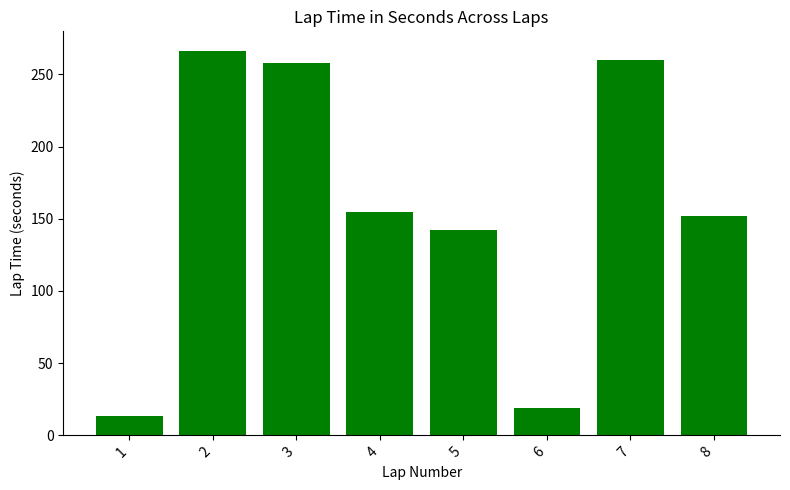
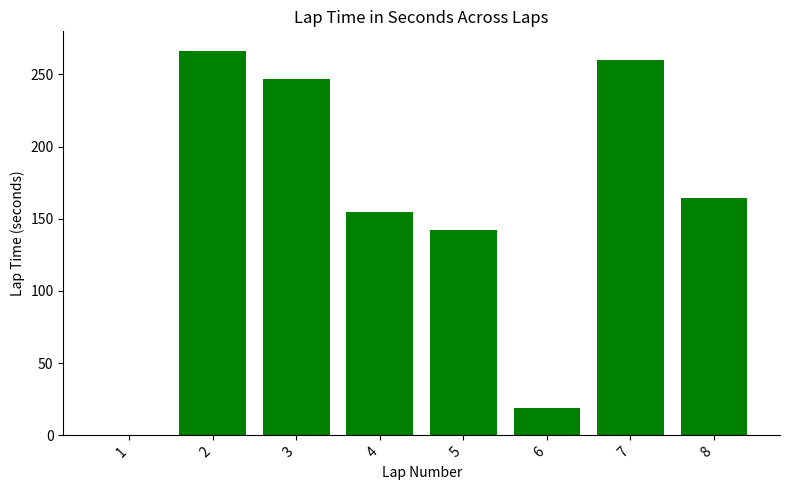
1: 13 -> 0
3: 258 -> 247
8: 152 -> 165
